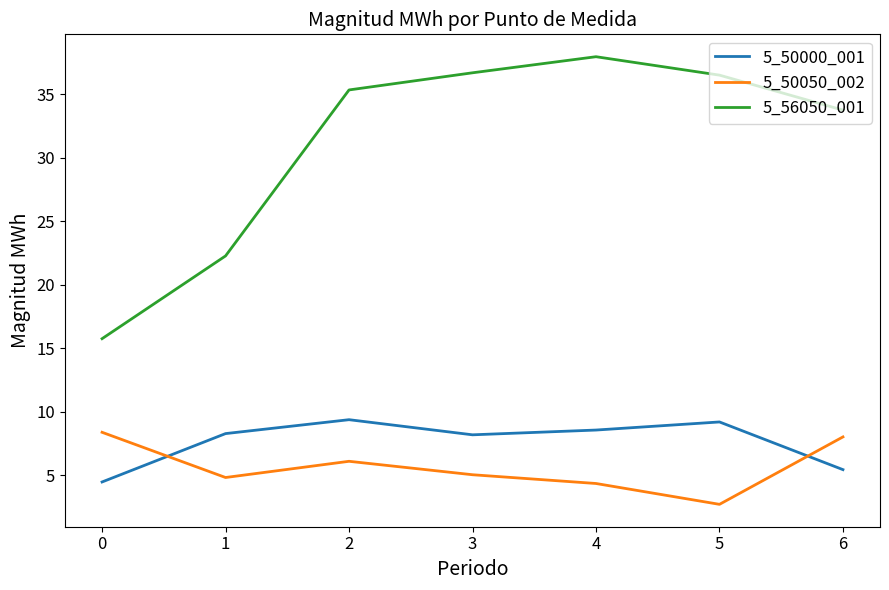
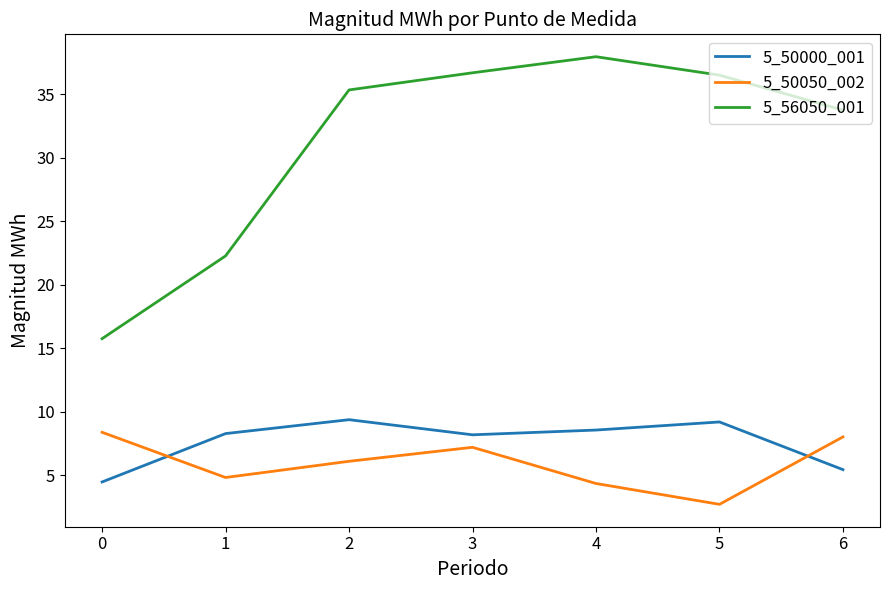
5_50050_002, 3: 5.0 -> 7.2
